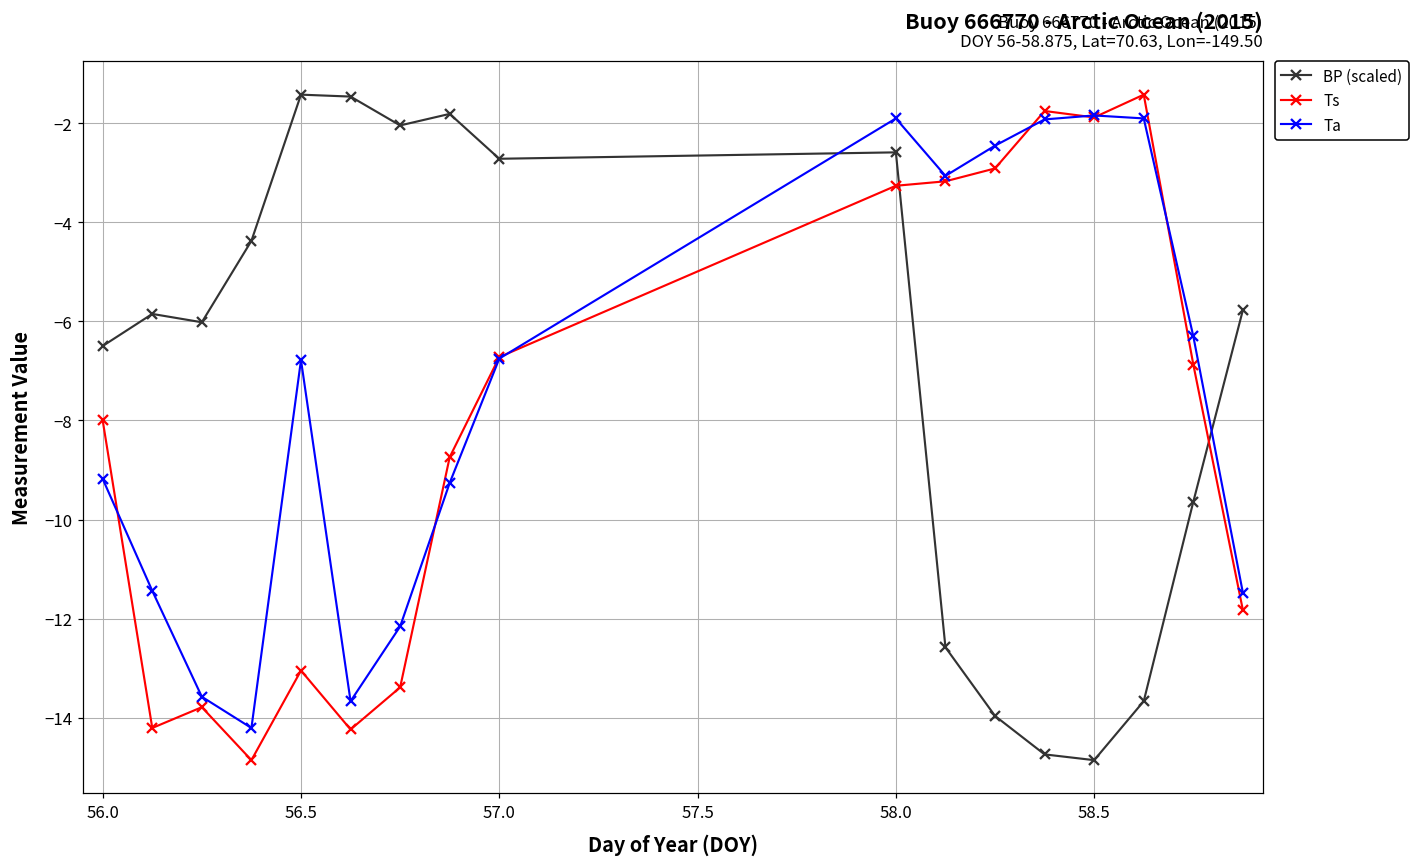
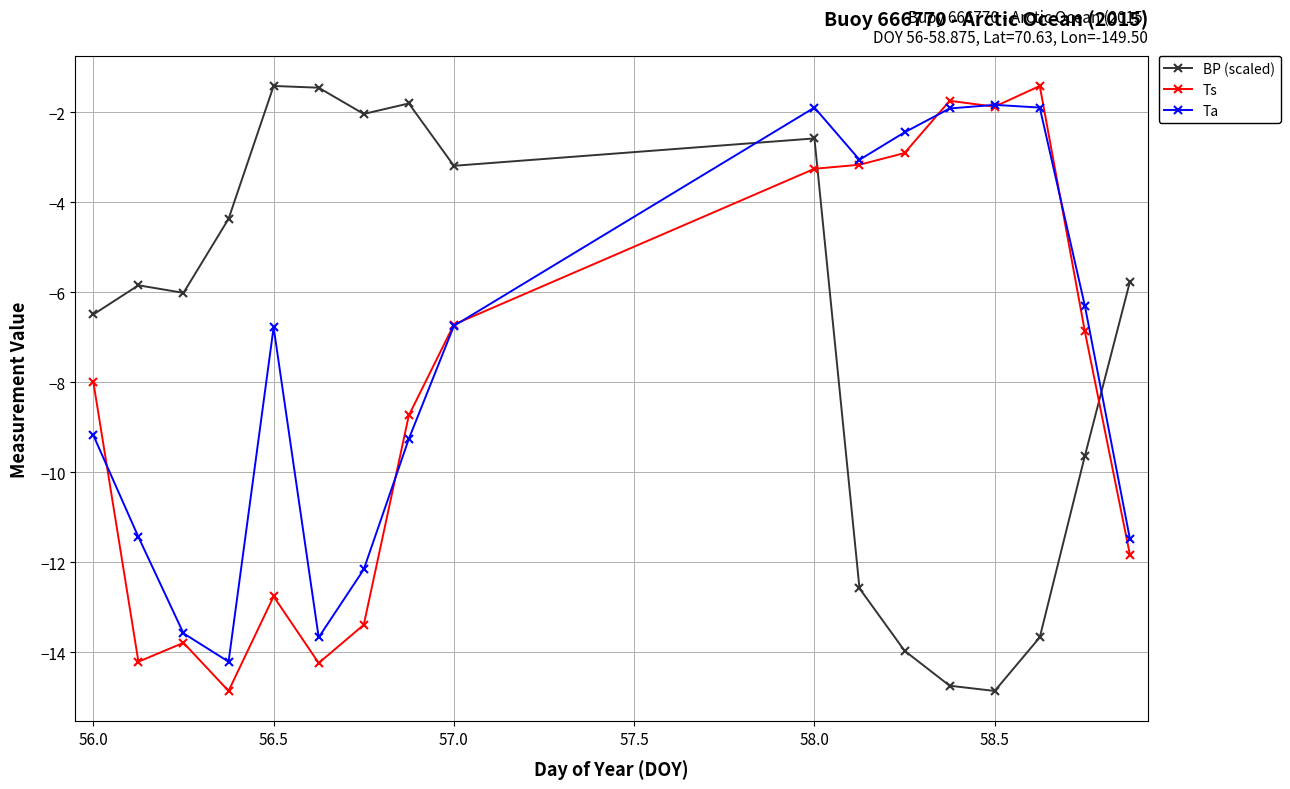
Ts, 56.5: -13.1 -> -12.8
BP (scaled), 57.0: -2.7 -> -3.2
